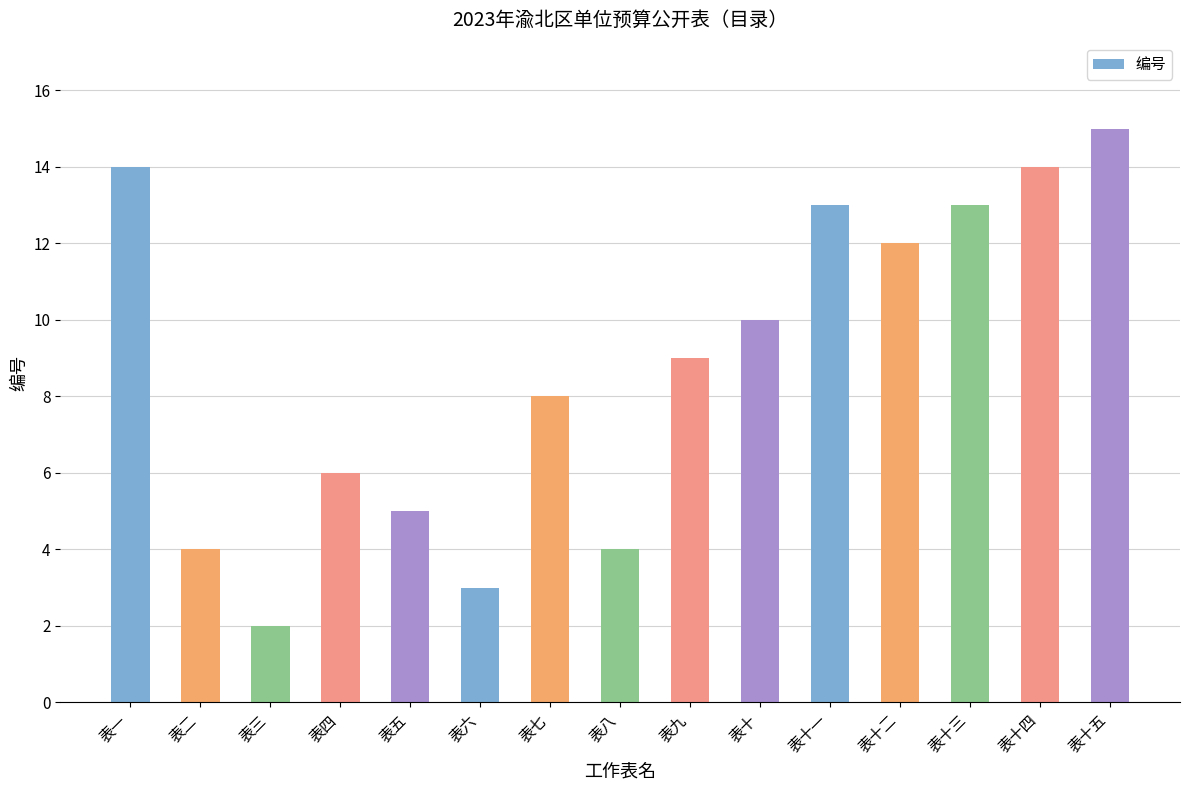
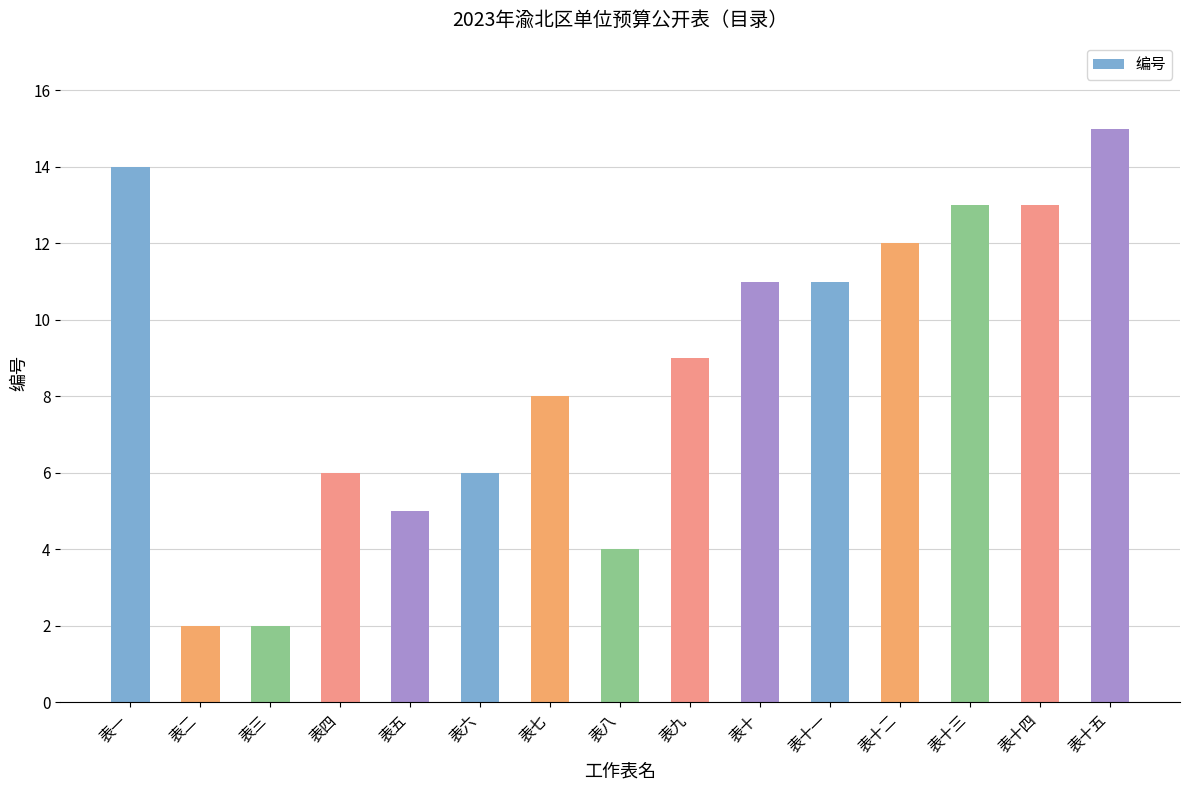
表二: 4 -> 2
表六: 3 -> 6
表十: 10 -> 11
表十一: 13 -> 11
表十四: 14 -> 13
